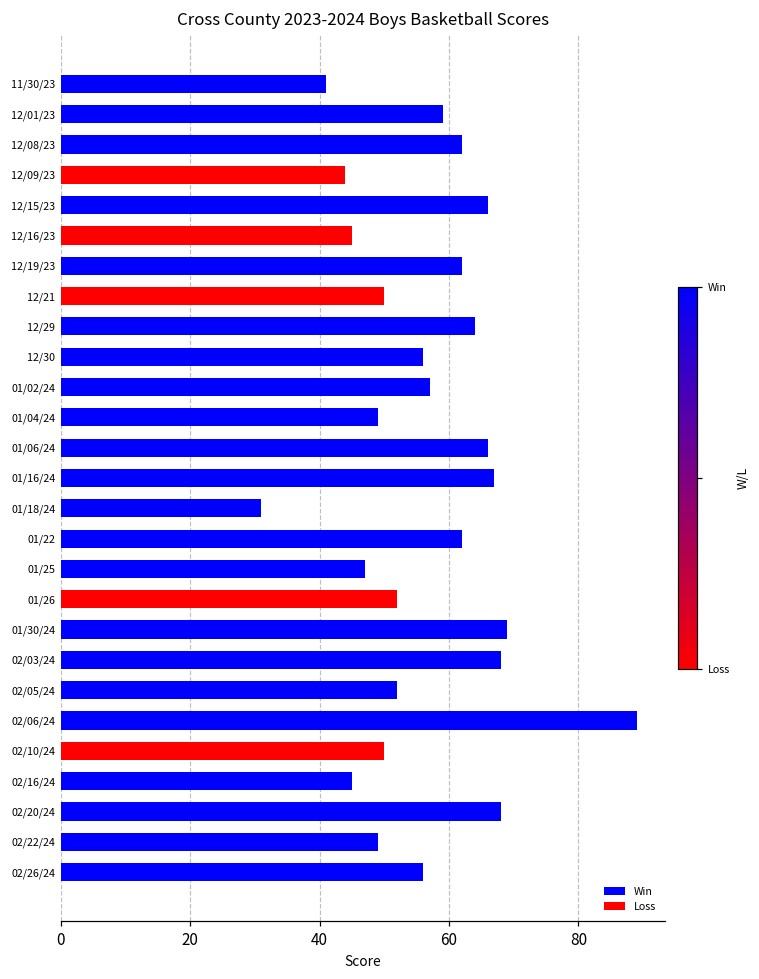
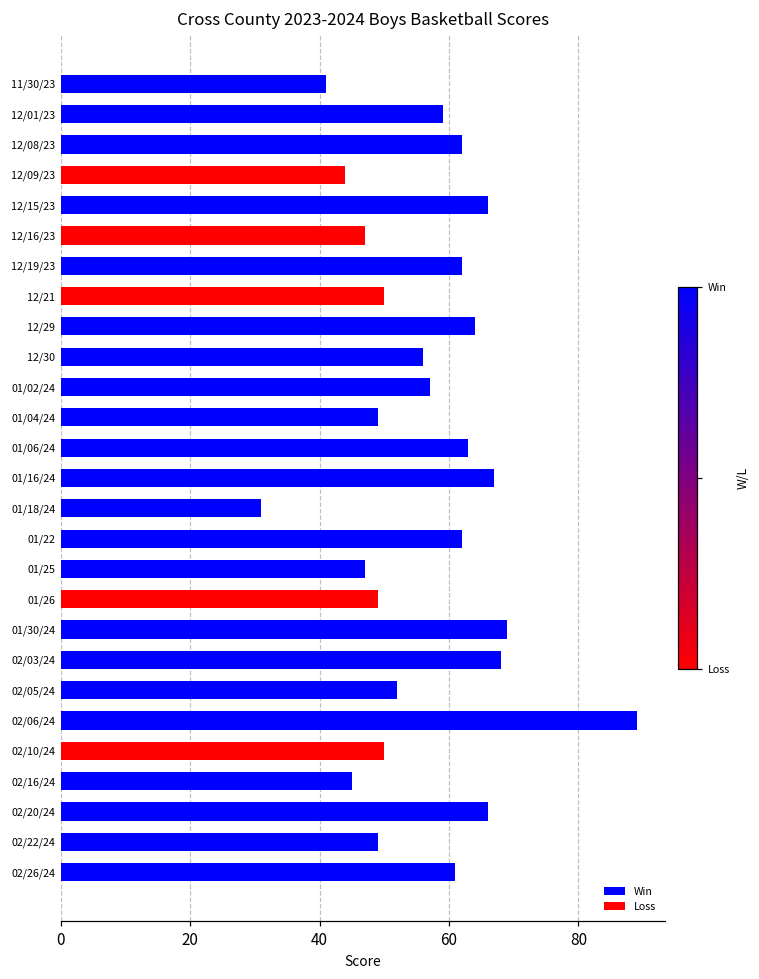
12/16/23: 45 -> 47
01/06/24: 66 -> 63
01/26: 52 -> 49
02/20/24: 68 -> 66
02/26/24: 56 -> 61
